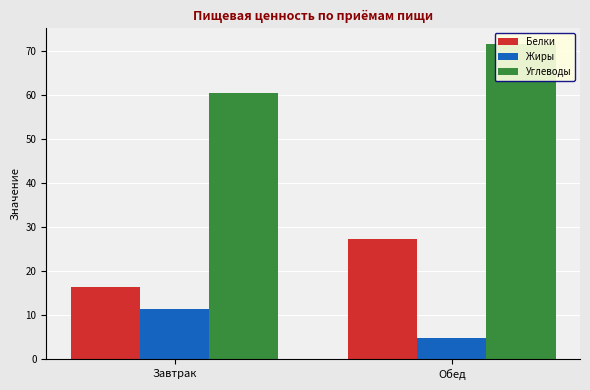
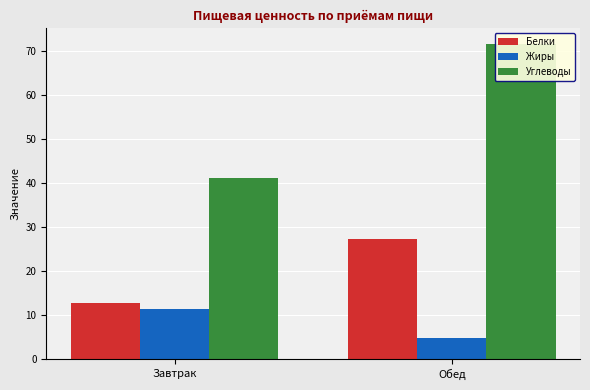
Белки, Завтрак: 16 -> 13
Углеводы, Завтрак: 60 -> 41
